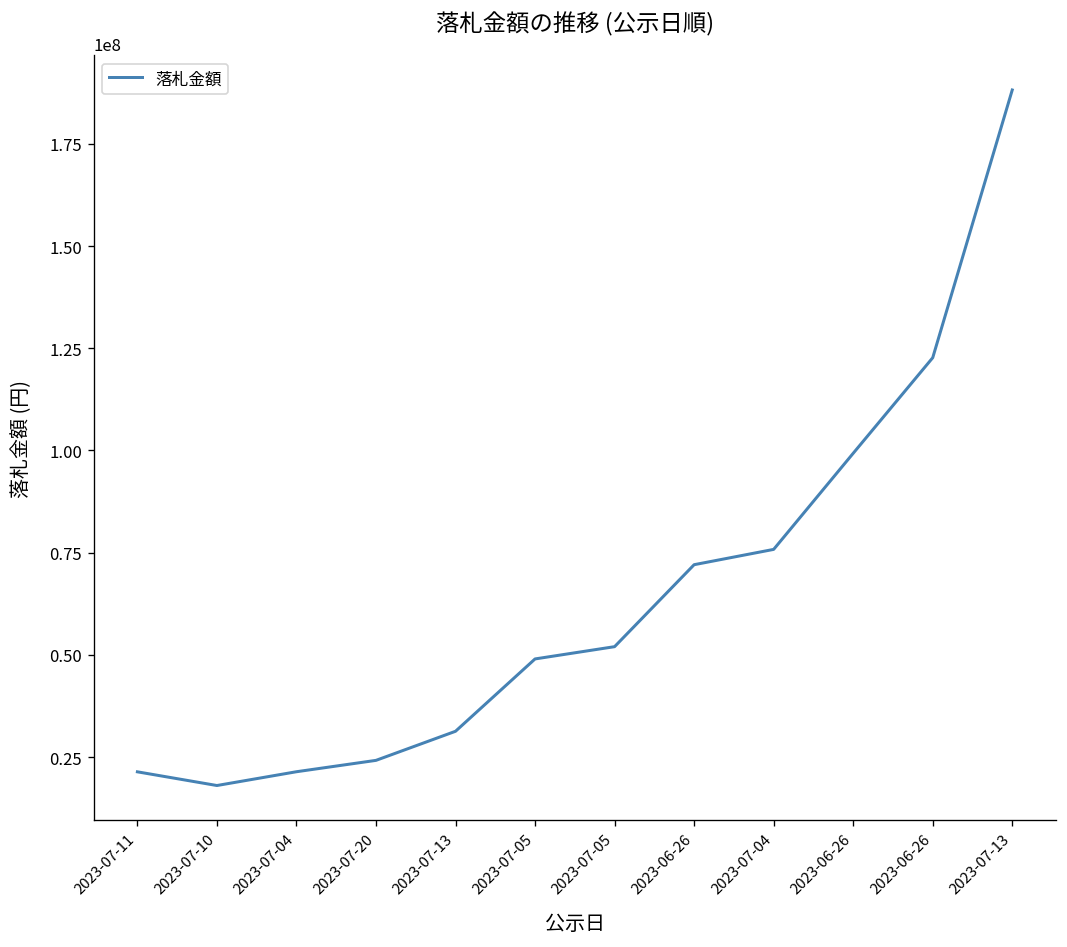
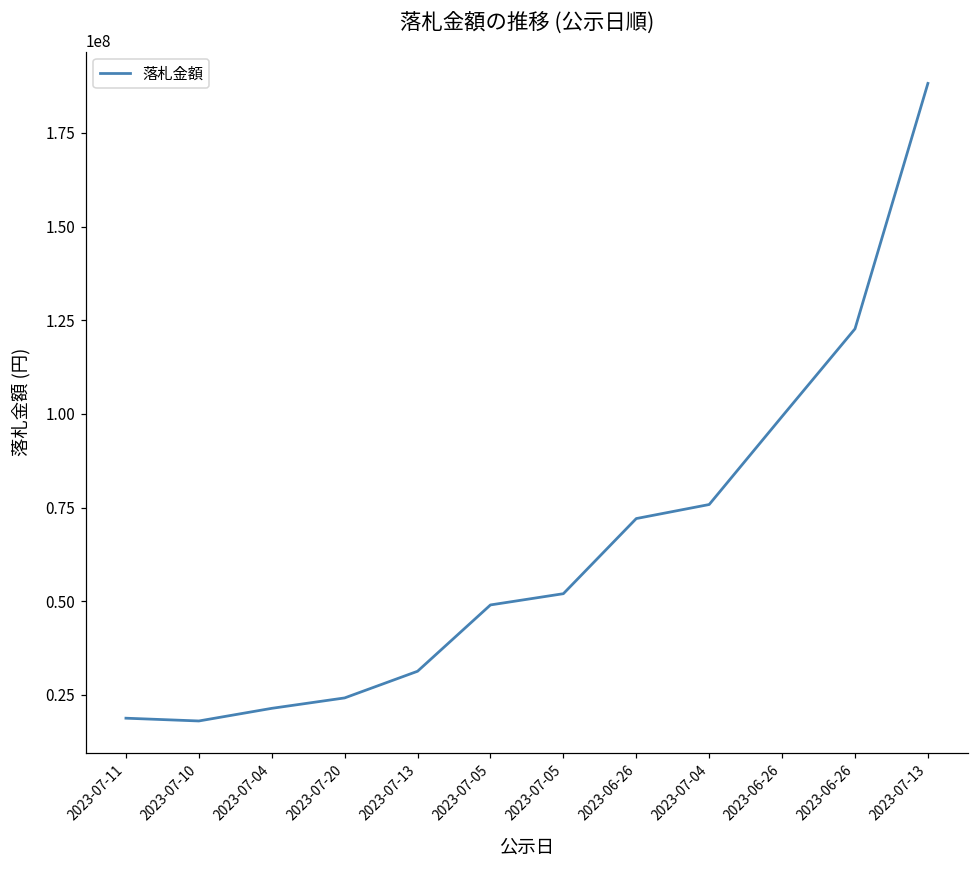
2023-07-11: 21000000 -> 19000000
